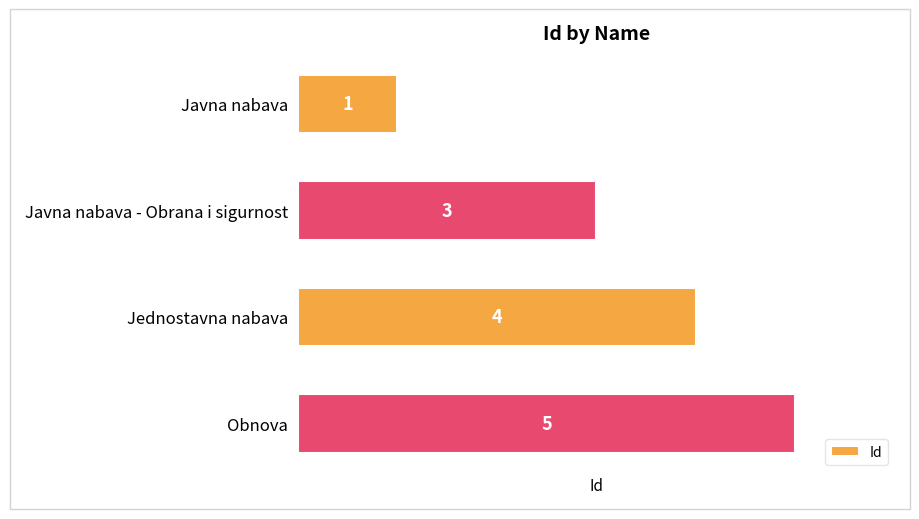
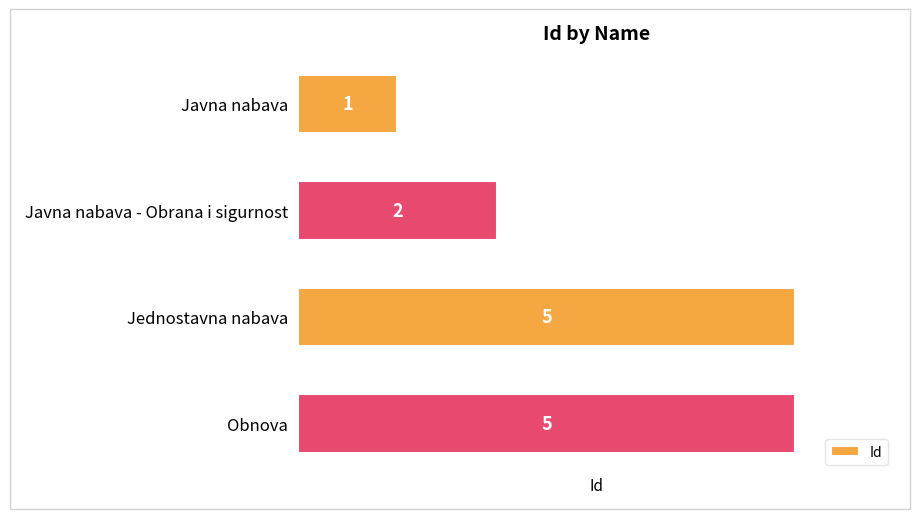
Javna nabava - Obrana i sigurnost: 3 -> 2
Jednostavna nabava: 4 -> 5
